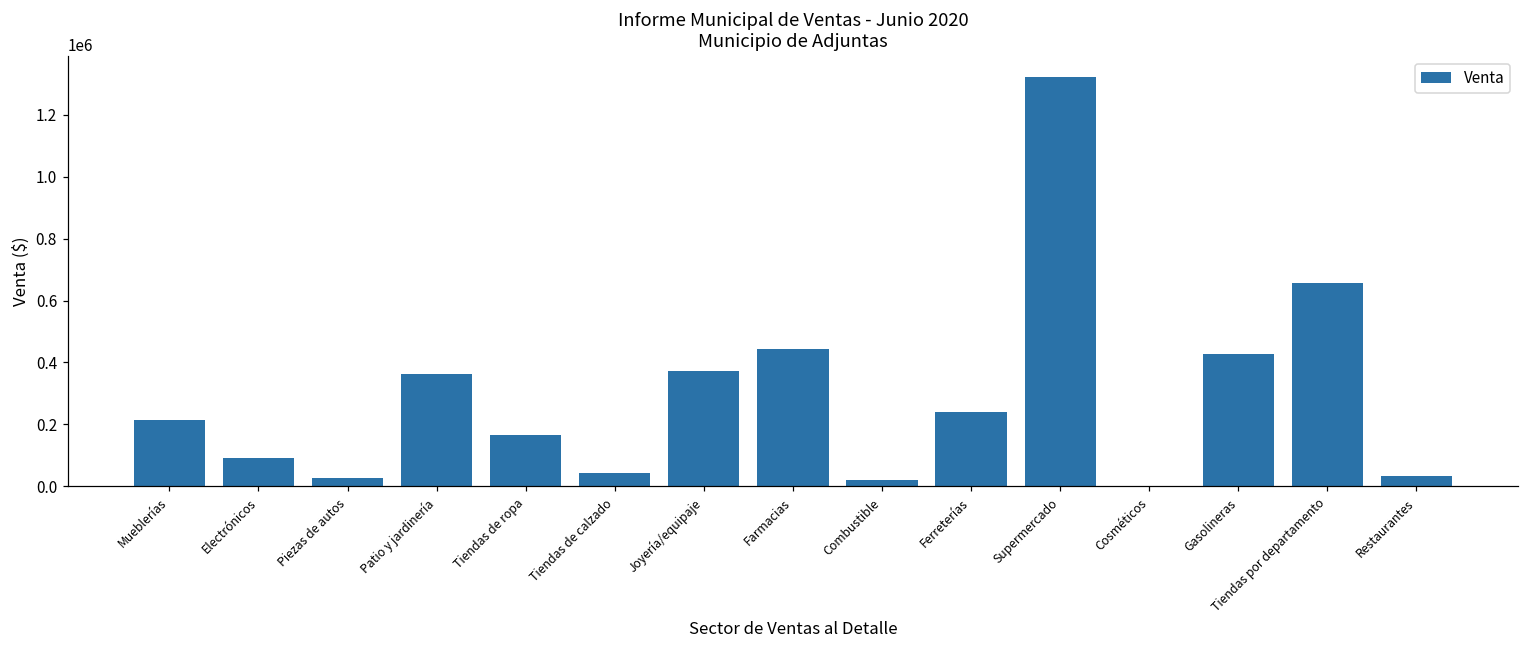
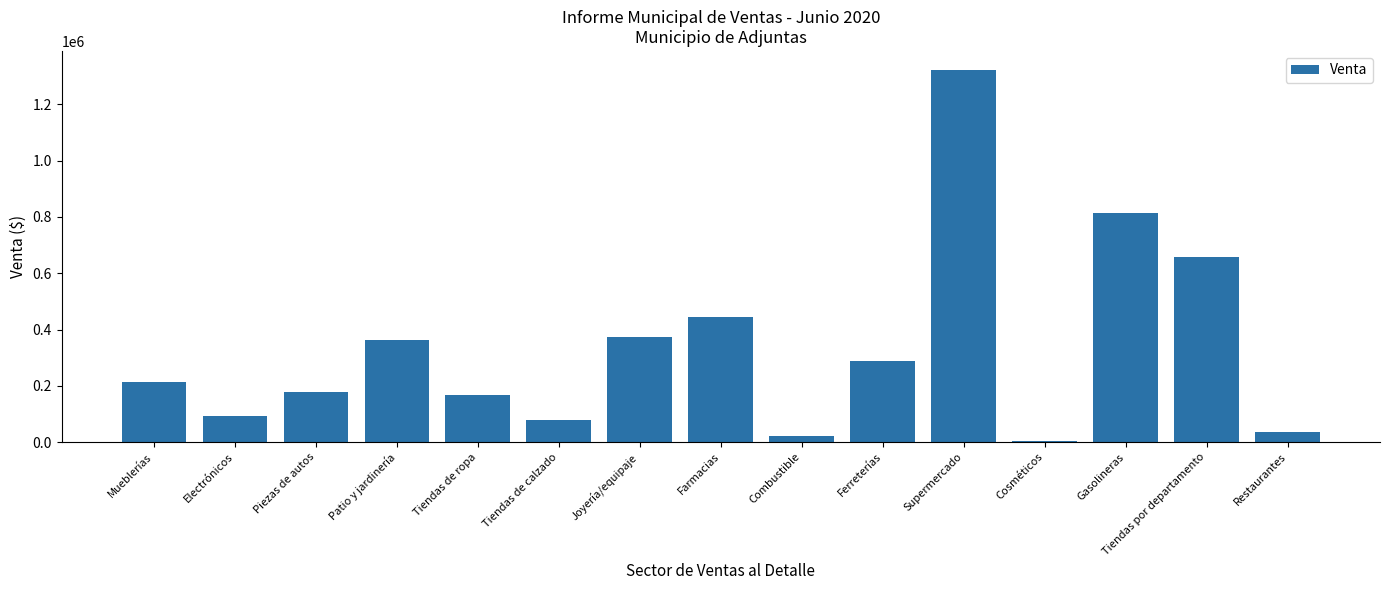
Piezas de autos: 30000 -> 180000
Tiendas de calzado: 40000 -> 80000
Ferreterías: 240000 -> 290000
Gasolineras: 430000 -> 810000
